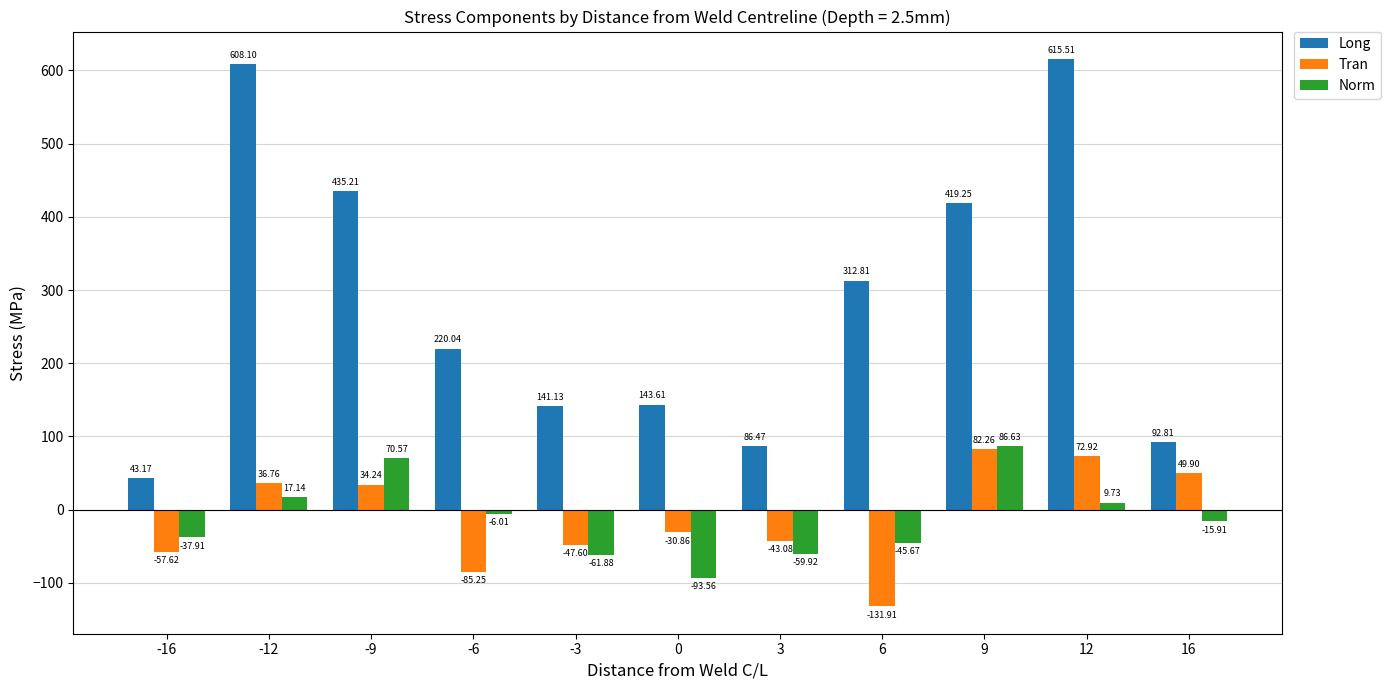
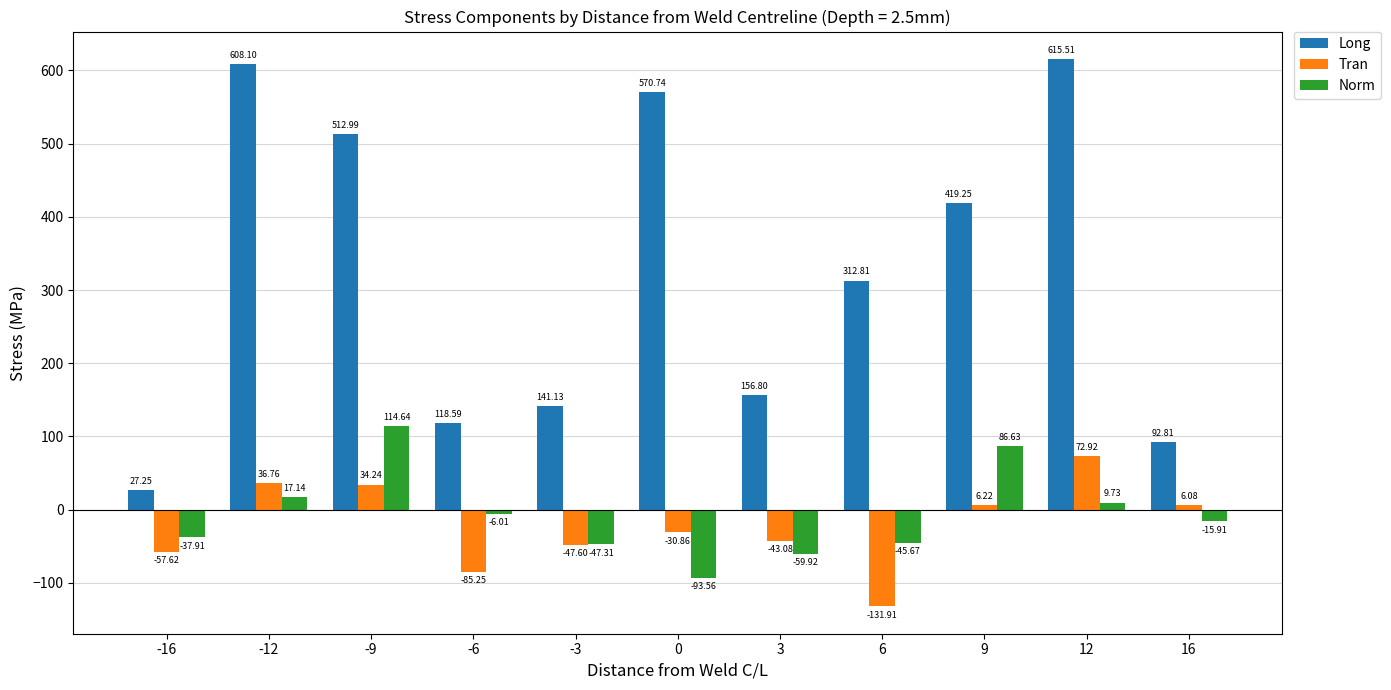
Long, -16: 43.17 -> 27.25
Long, -9: 435.21 -> 512.99
Norm, -9: 70.57 -> 114.64
Long, -6: 220.04 -> 118.59
Norm, -3: -61.88 -> -47.31
Long, 0: 143.61 -> 570.74
Long, 3: 86.47 -> 156.80
Tran, 9: 82.26 -> 6.22
Tran, 16: 49.90 -> 6.08
